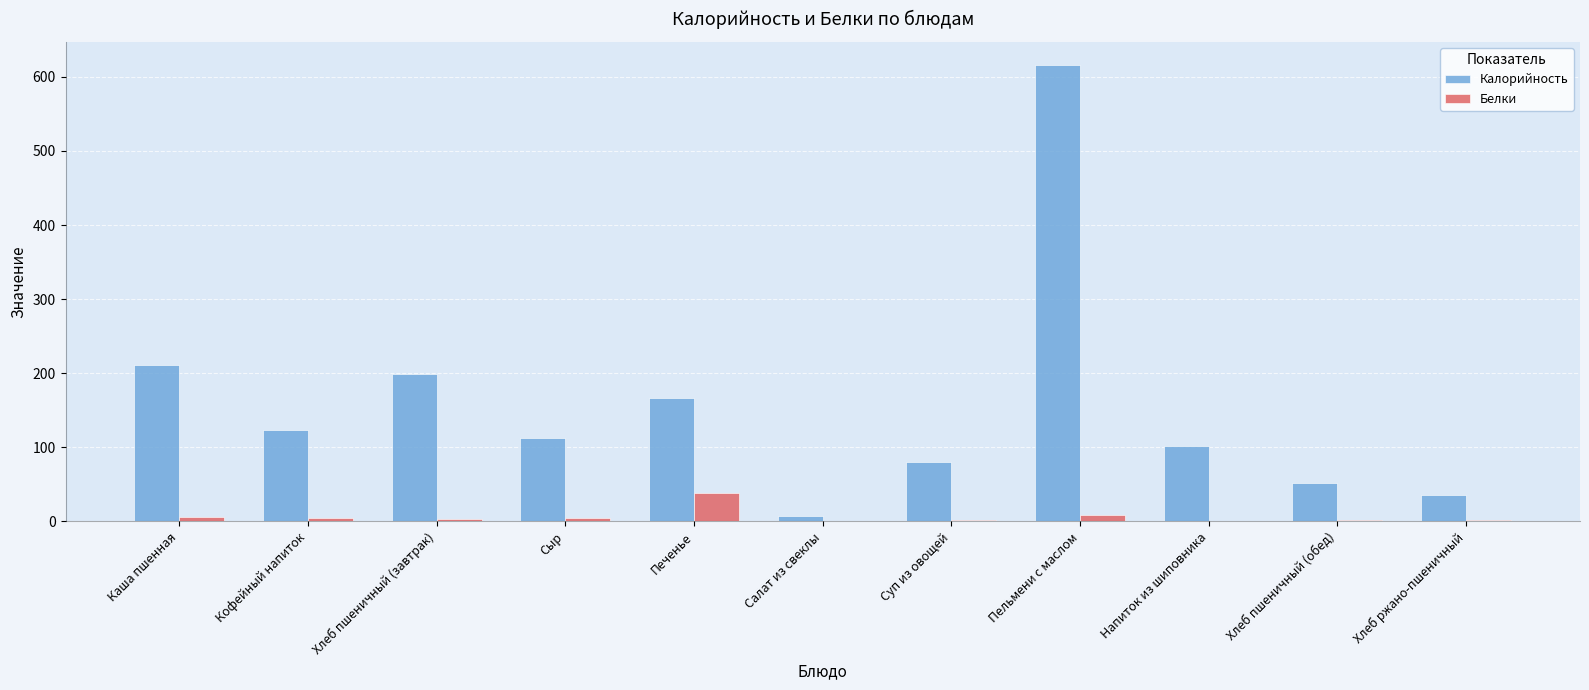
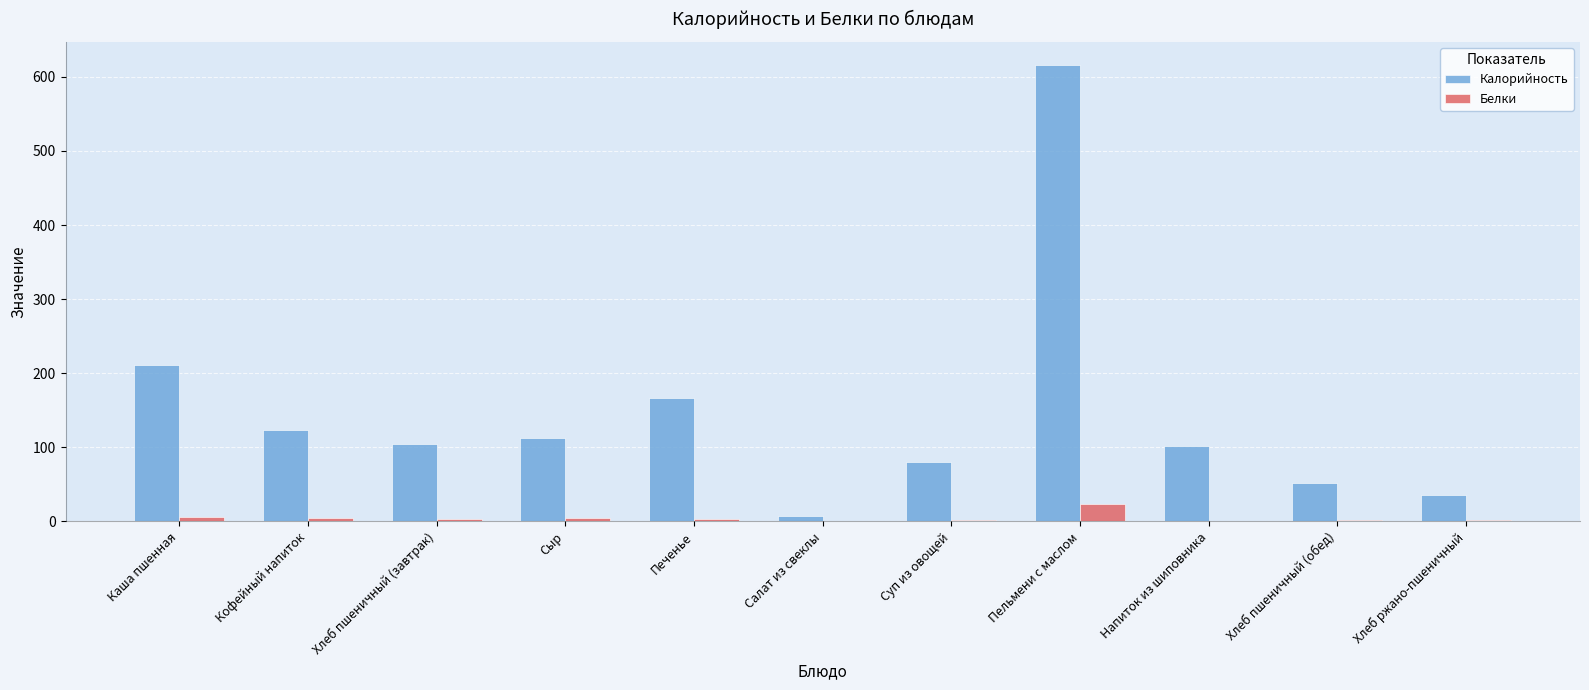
Калорийность, Хлеб пшеничный (завтрак): 200 -> 100
Белки, Печенье: 40 -> 0
Белки, Пельмени с маслом: 10 -> 20
